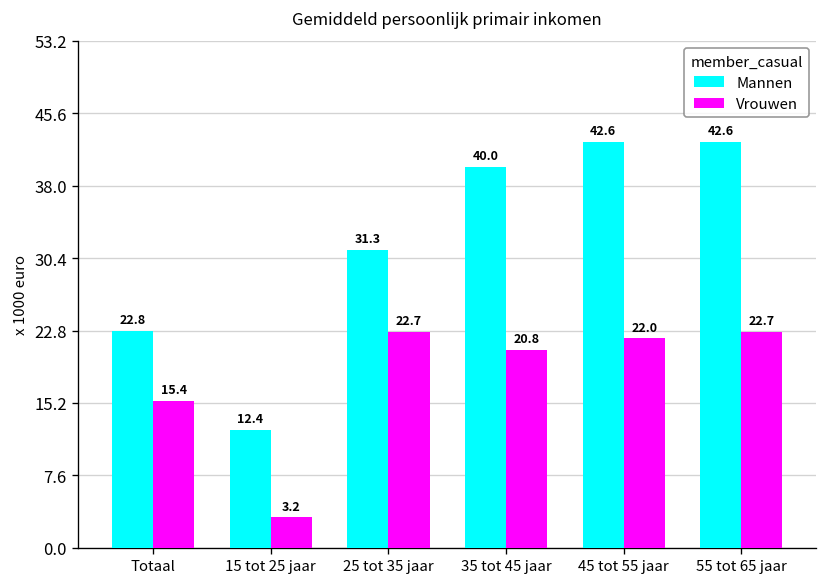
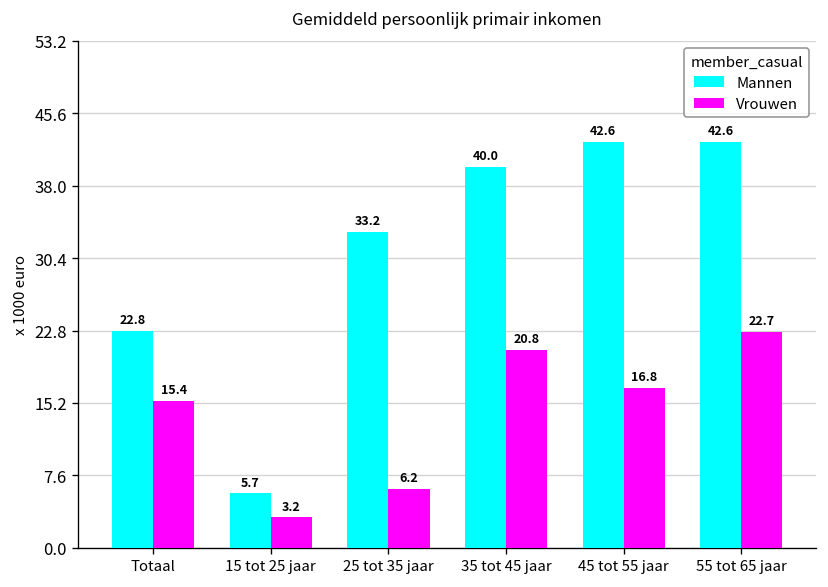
Mannen, 15 tot 25 jaar: 12.4 -> 5.7
Mannen, 25 tot 35 jaar: 31.3 -> 33.2
Vrouwen, 25 tot 35 jaar: 22.7 -> 6.2
Vrouwen, 45 tot 55 jaar: 22.0 -> 16.8
